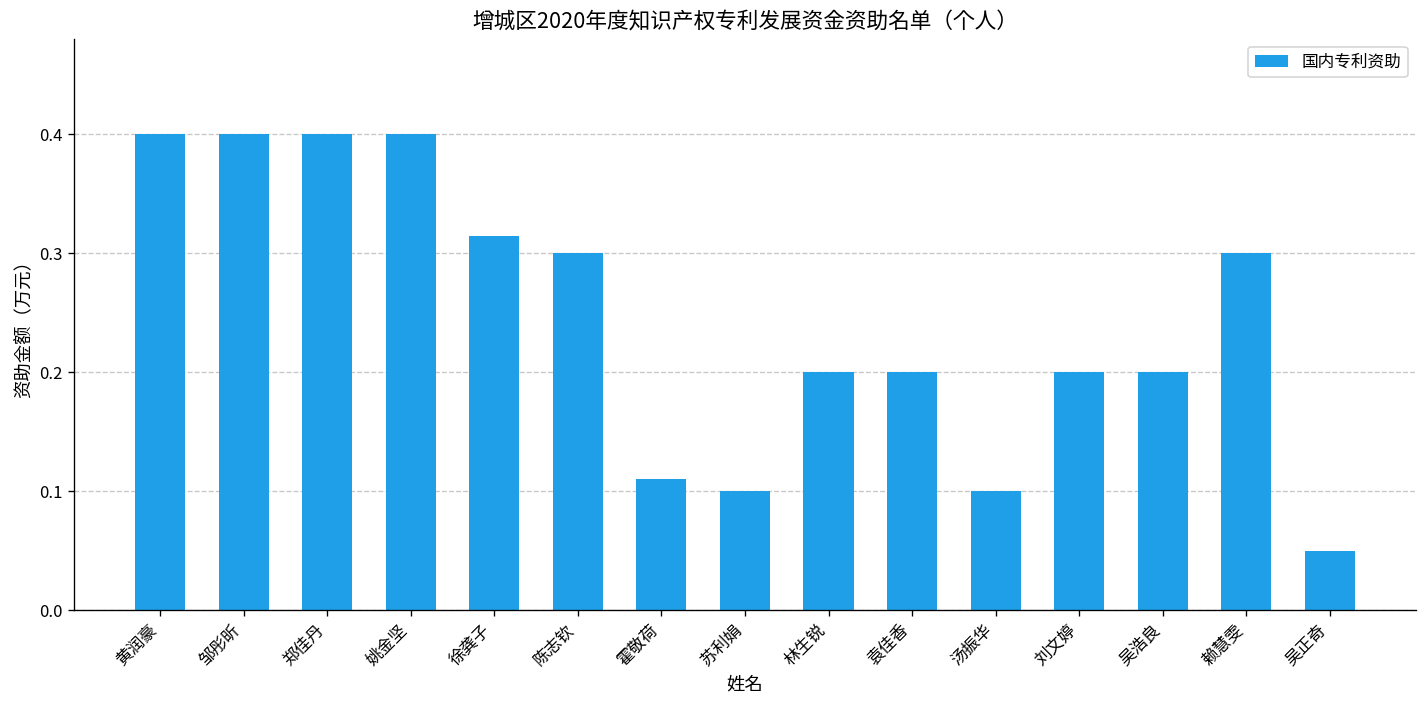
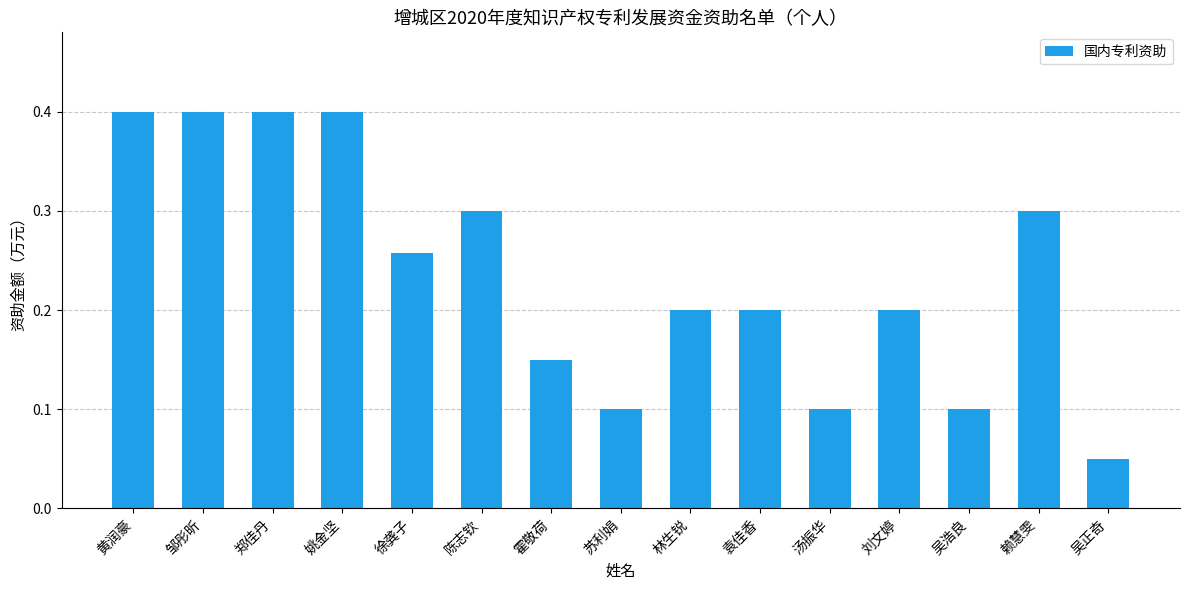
徐龚子: 0.31 -> 0.26
霍敬荷: 0.11 -> 0.15
吴浩良: 0.2 -> 0.1
